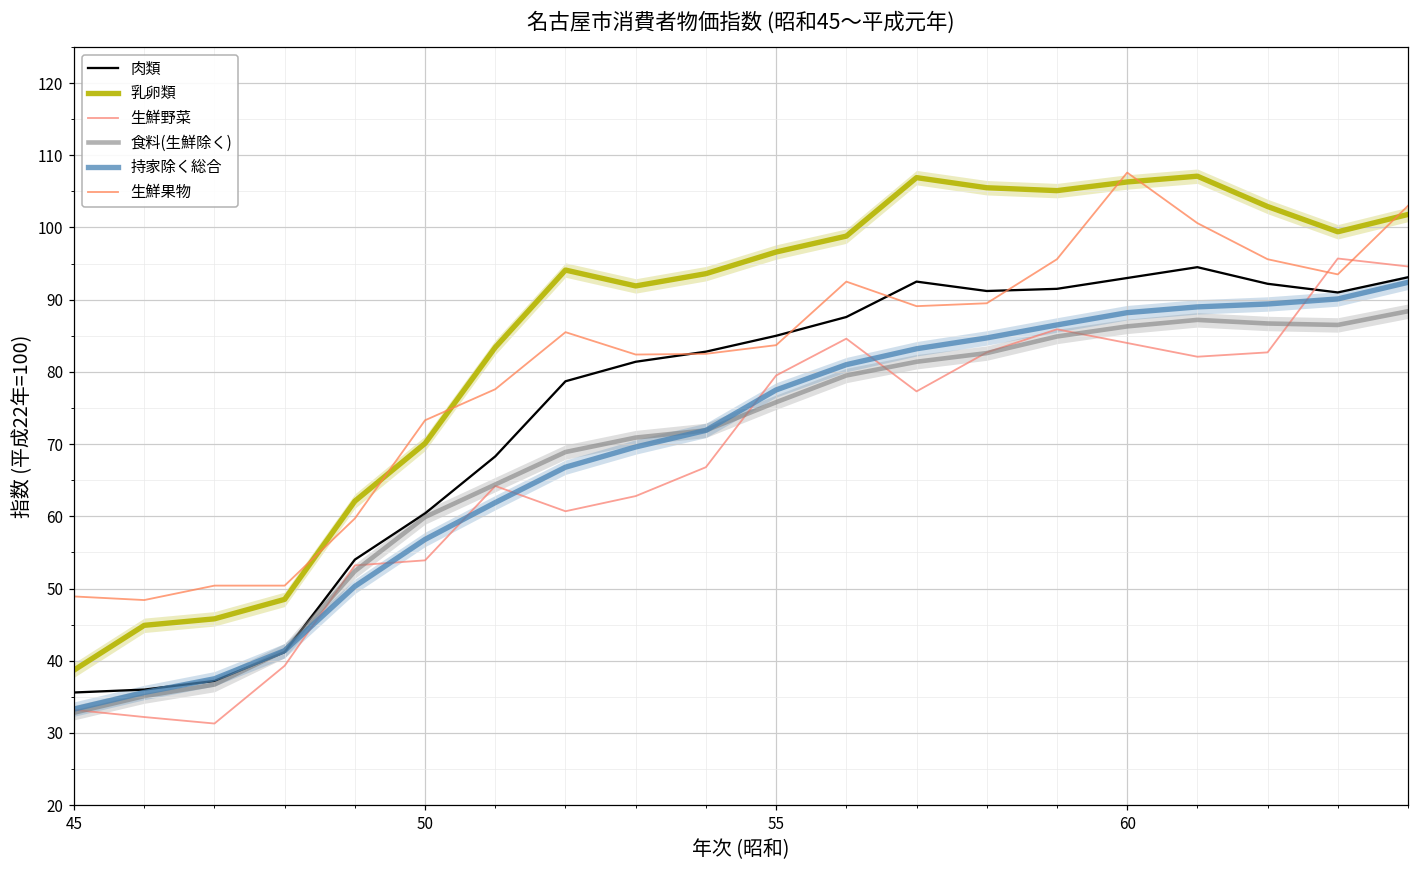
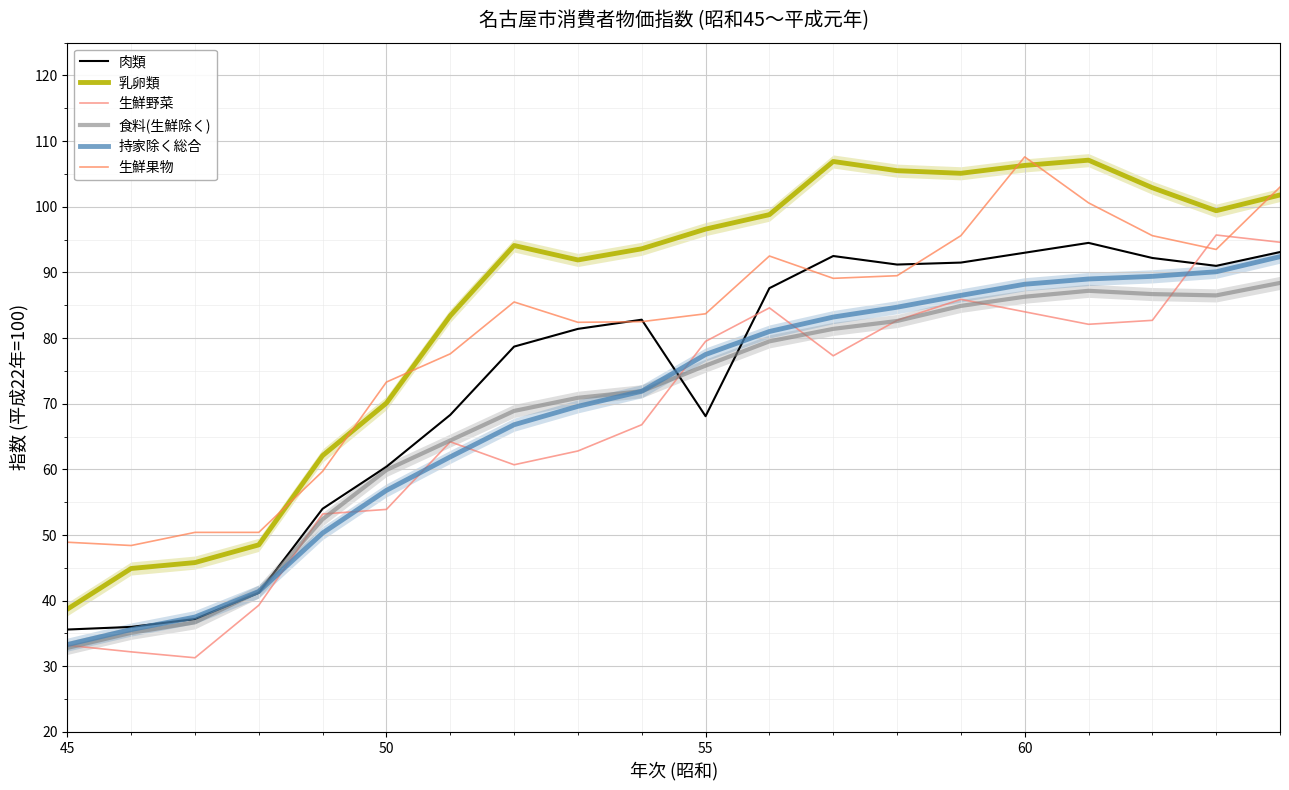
肉類, 55: 85 -> 68
